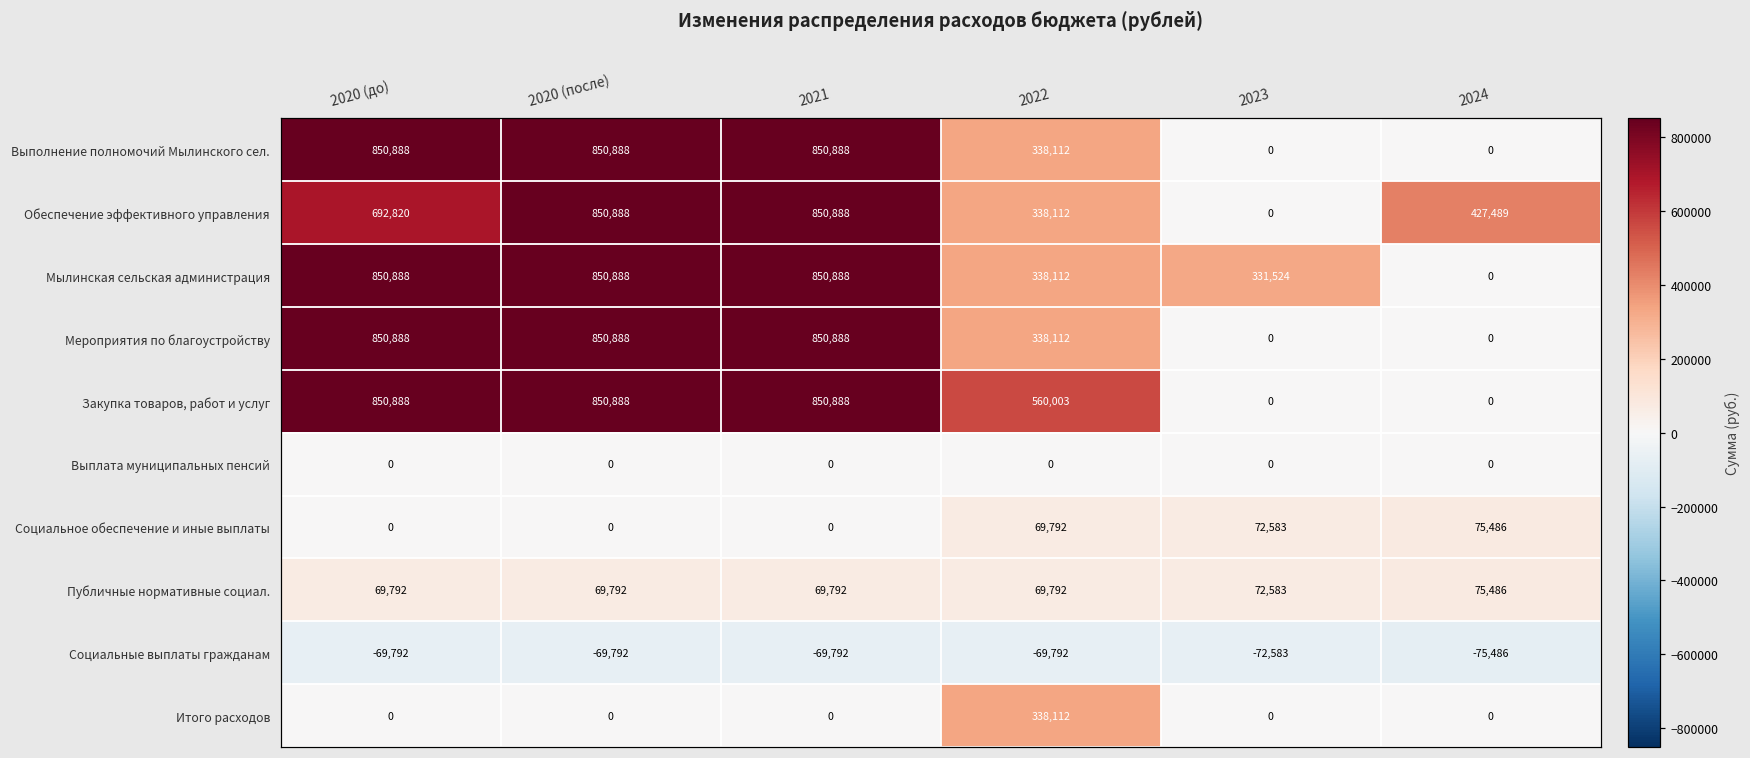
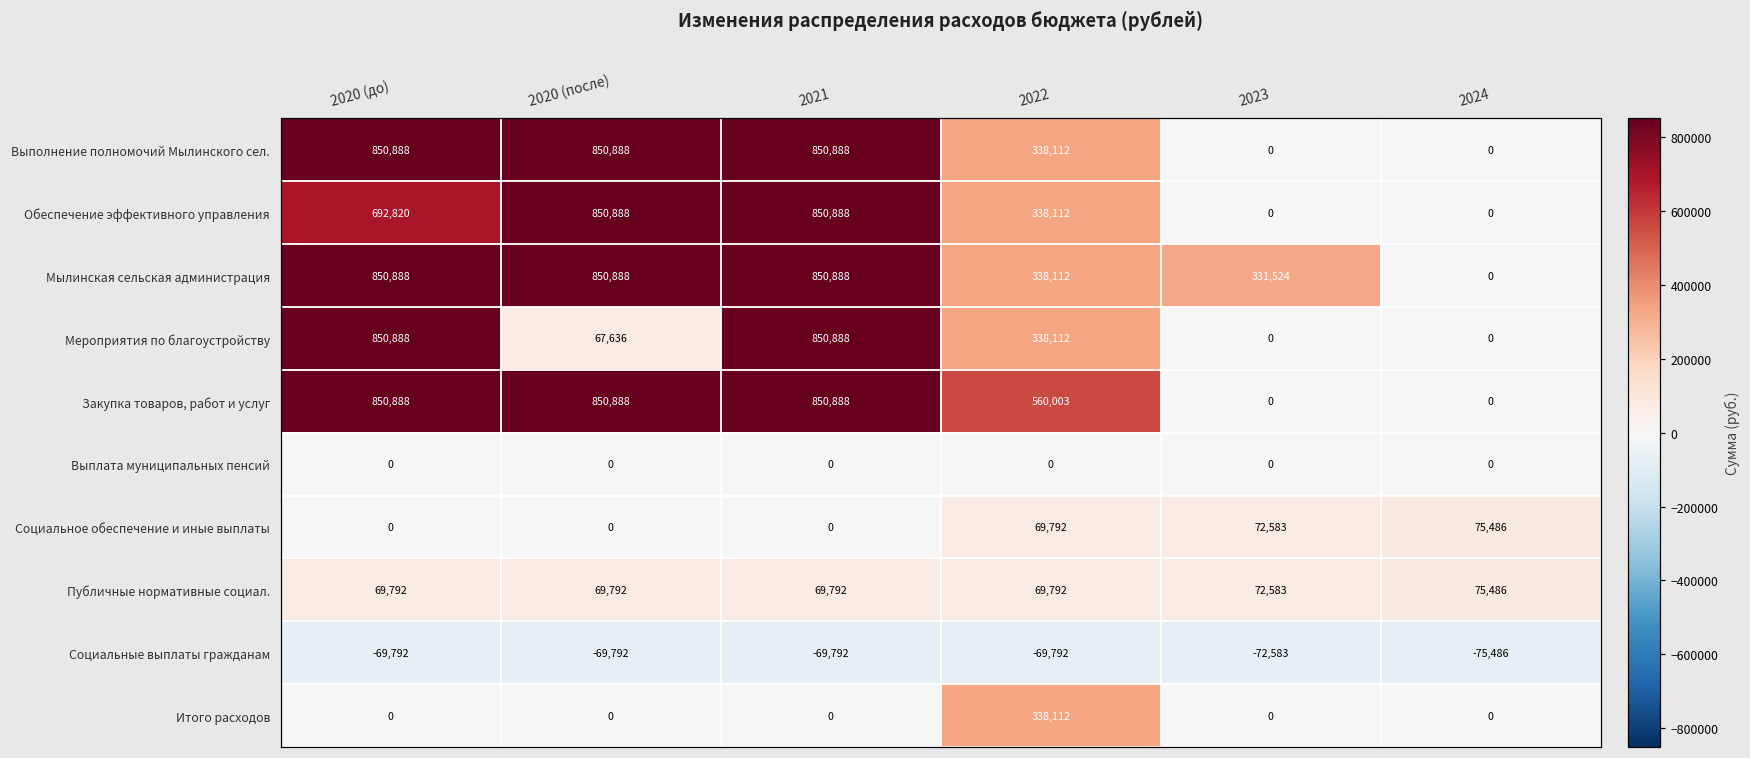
Обеспечение эффективного управления, 2024: 427,489 -> 0
Мероприятия по благоустройству, 2020 (после): 850,888 -> 67,636
